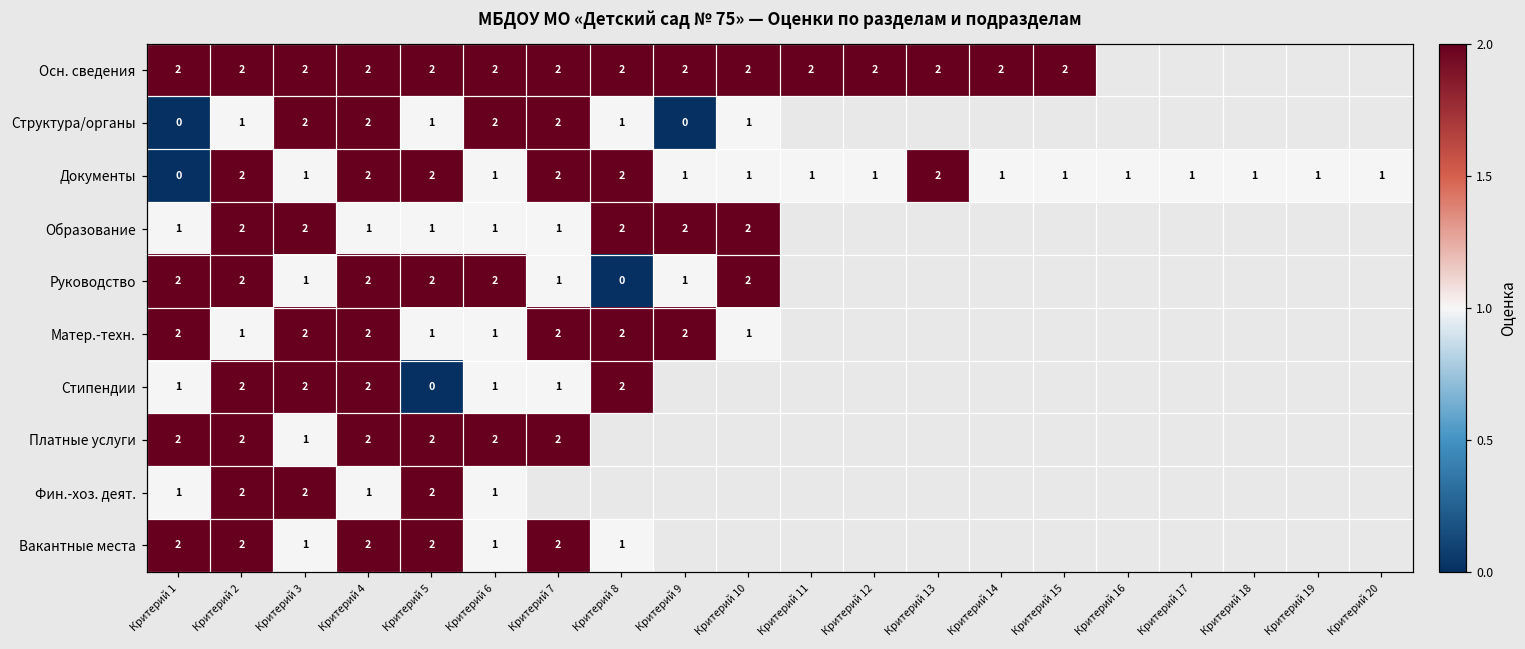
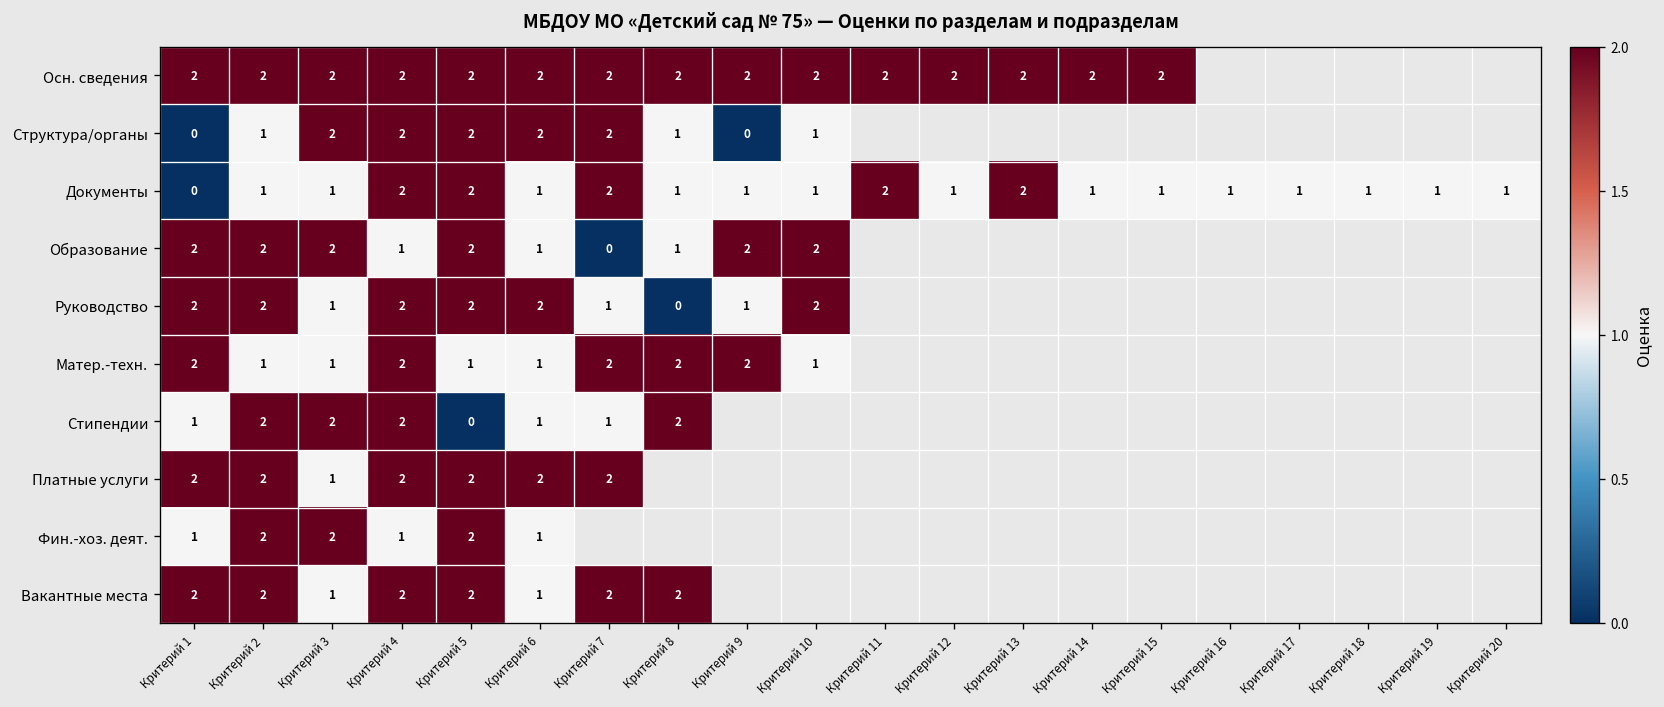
Структура/органы, Критерий 5: 1 -> 2
Документы, Критерий 2: 2 -> 1
Документы, Критерий 8: 2 -> 1
Документы, Критерий 11: 1 -> 2
Образование, Критерий 1: 1 -> 2
Образование, Критерий 5: 1 -> 2
Образование, Критерий 7: 1 -> 0
Образование, Критерий 8: 2 -> 1
Матер.-техн., Критерий 3: 2 -> 1
Вакантные места, Критерий 8: 1 -> 2
